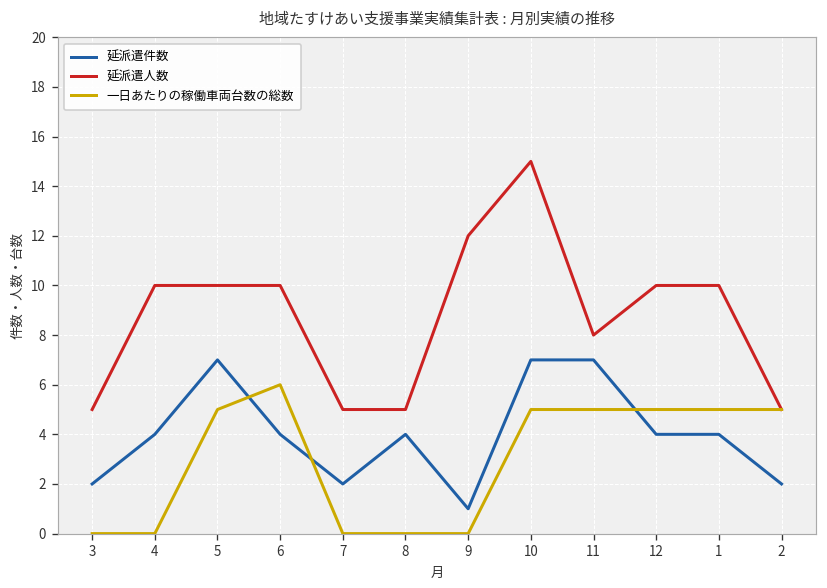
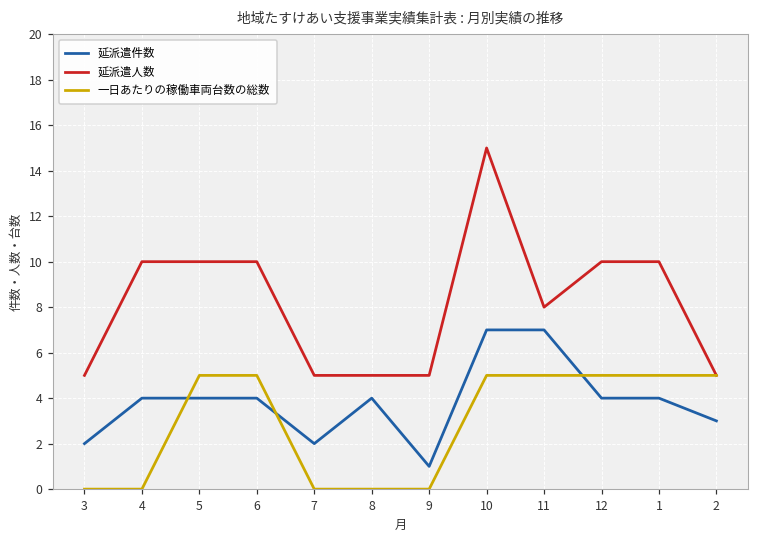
延派遣件数, 5: 7 -> 4
一日あたりの稼働車両台数の総数, 6: 6 -> 5
延派遣人数, 9: 12 -> 5
延派遣件数, 2: 2 -> 3
